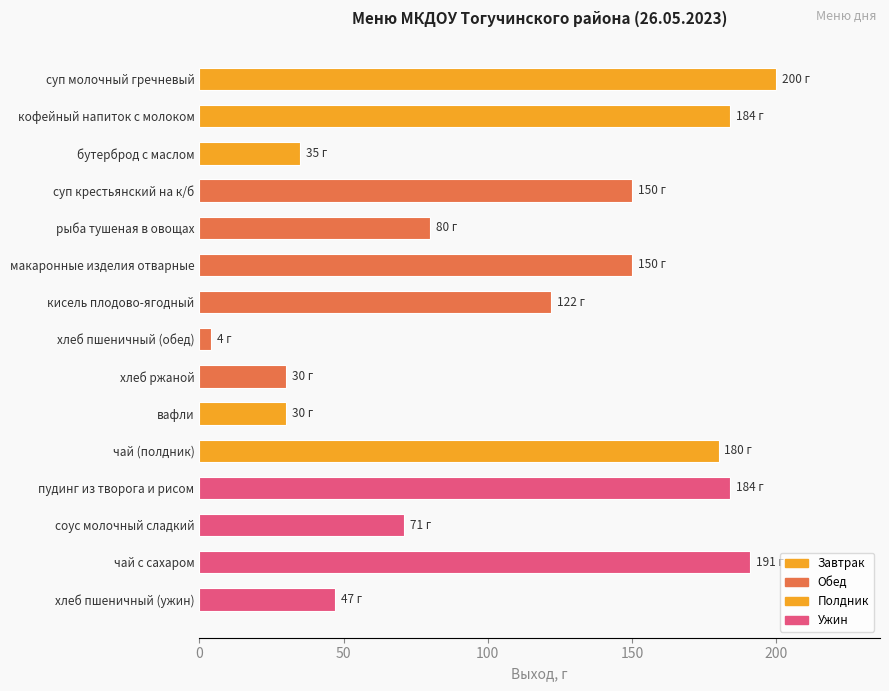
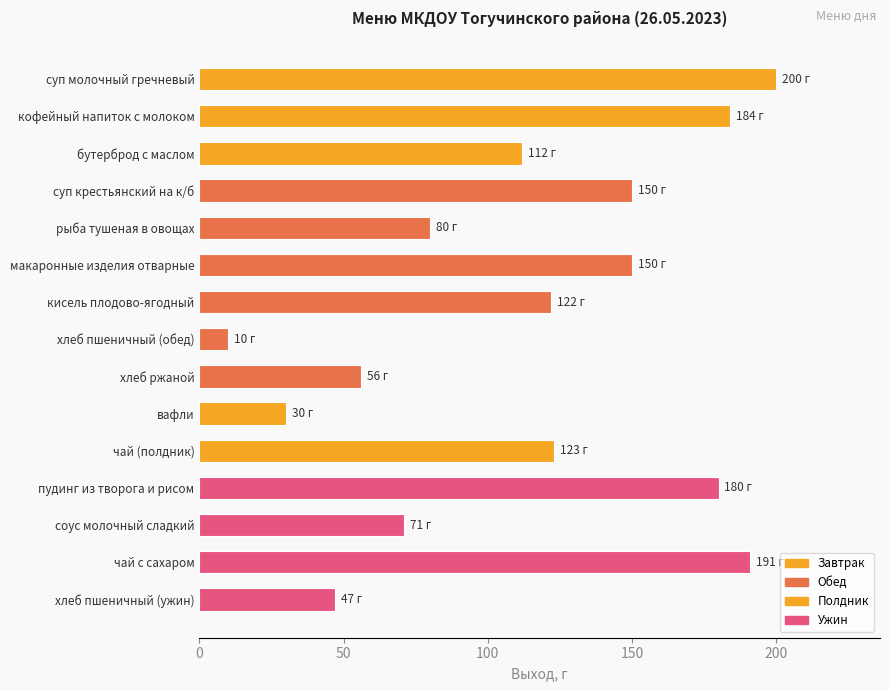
бутерброд с маслом: 35 -> 112
хлеб пшеничный (обед): 4 -> 10
хлеб ржаной: 30 -> 56
чай (полдник): 180 -> 123
пудинг из творога и рисом: 184 -> 180
